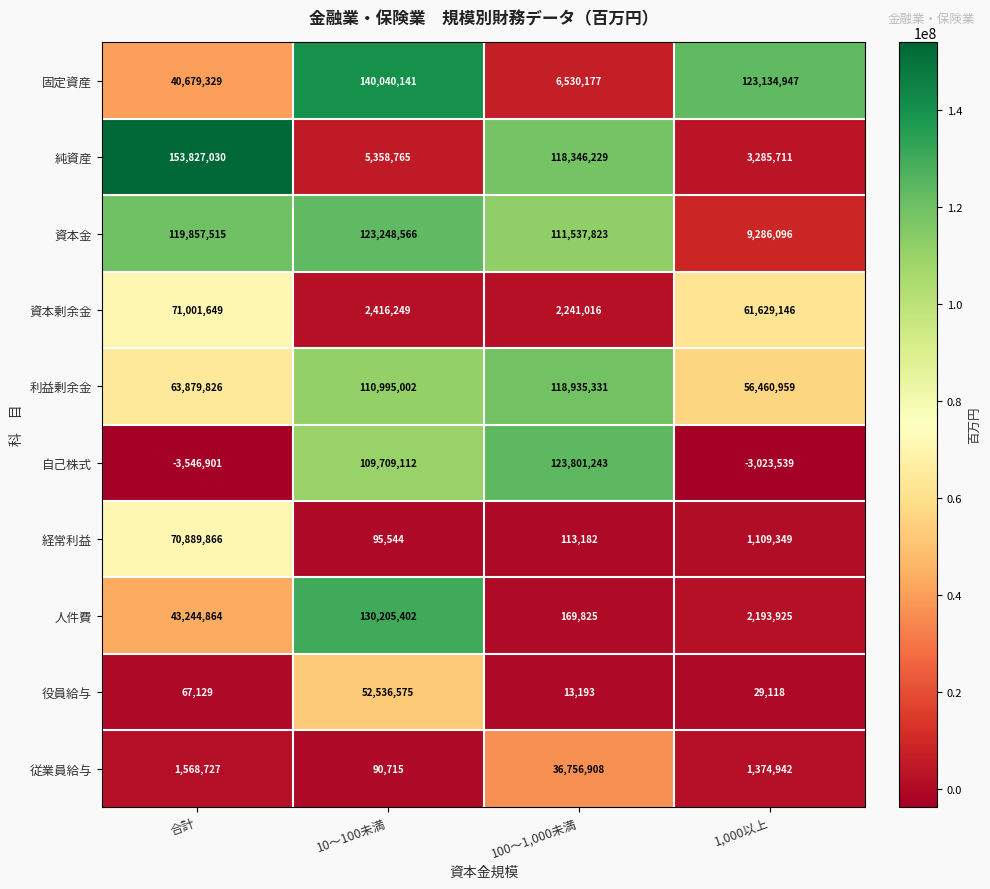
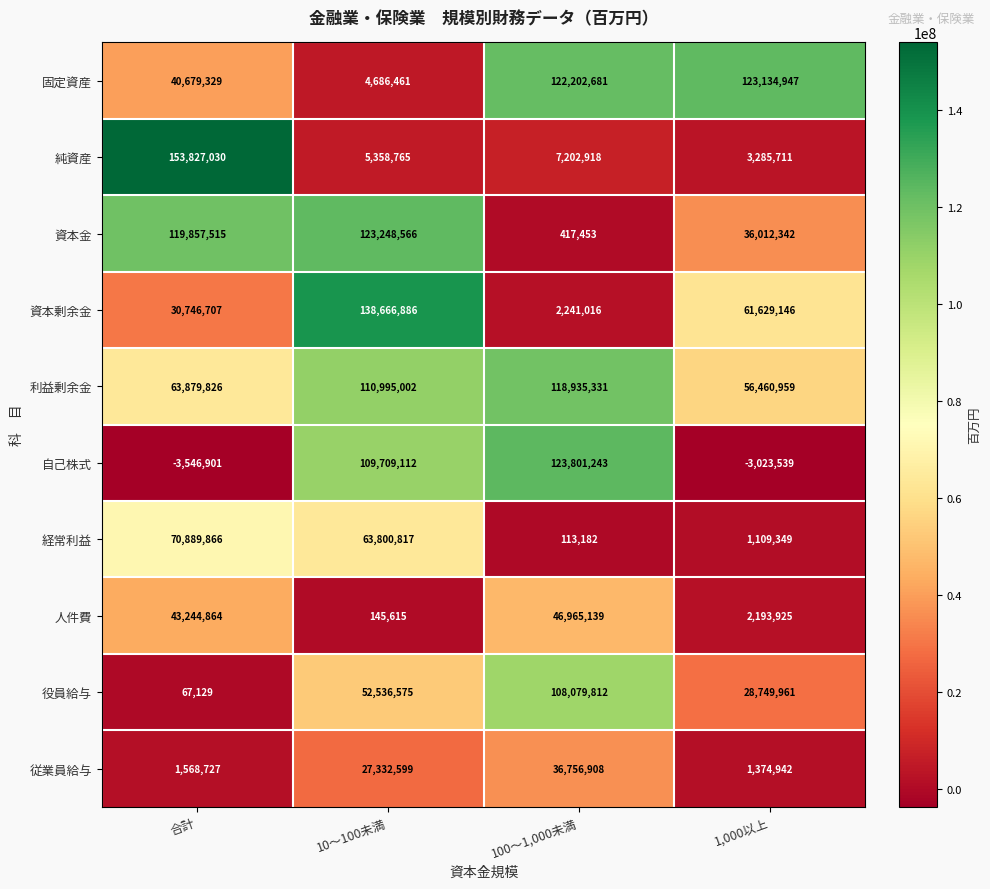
固定資産, 10～100未満: 140,040,141 -> 4,686,461
固定資産, 100～1,000未満: 6,530,177 -> 122,202,681
純資産, 100～1,000未満: 118,346,229 -> 7,202,918
資本金, 100～1,000未満: 111,537,823 -> 417,453
資本金, 1,000以上: 9,286,096 -> 36,012,342
資本剰余金, 合計: 71,001,649 -> 30,746,707
資本剰余金, 10～100未満: 2,416,249 -> 138,666,886
経常利益, 10～100未満: 95,544 -> 63,800,817
人件費, 10～100未満: 130,205,402 -> 145,615
人件費, 100～1,000未満: 169,825 -> 46,965,139
役員給与, 100～1,000未満: 13,193 -> 108,079,812
役員給与, 1,000以上: 29,118 -> 28,749,961
従業員給与, 10～100未満: 90,715 -> 27,332,599
